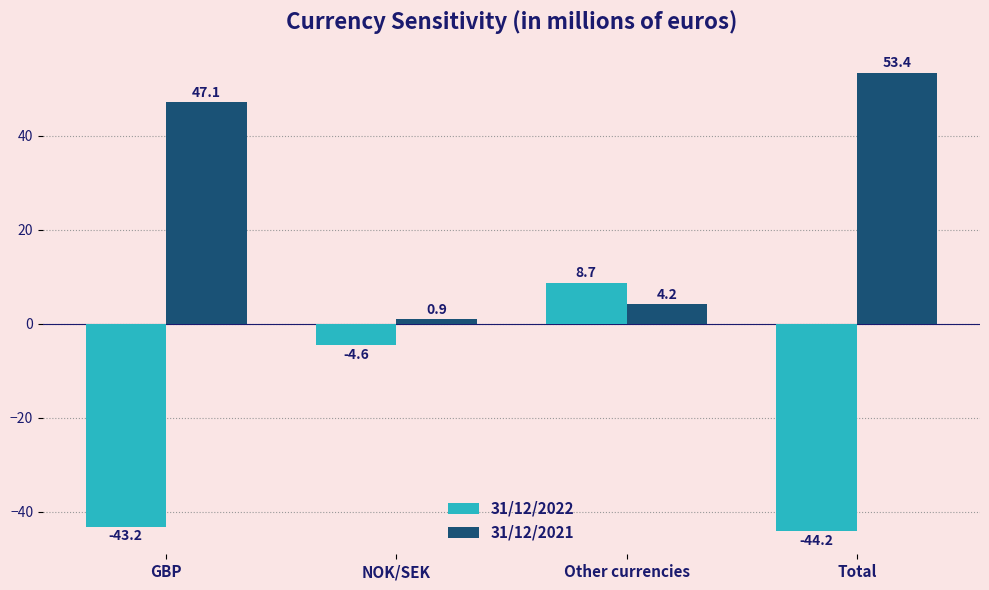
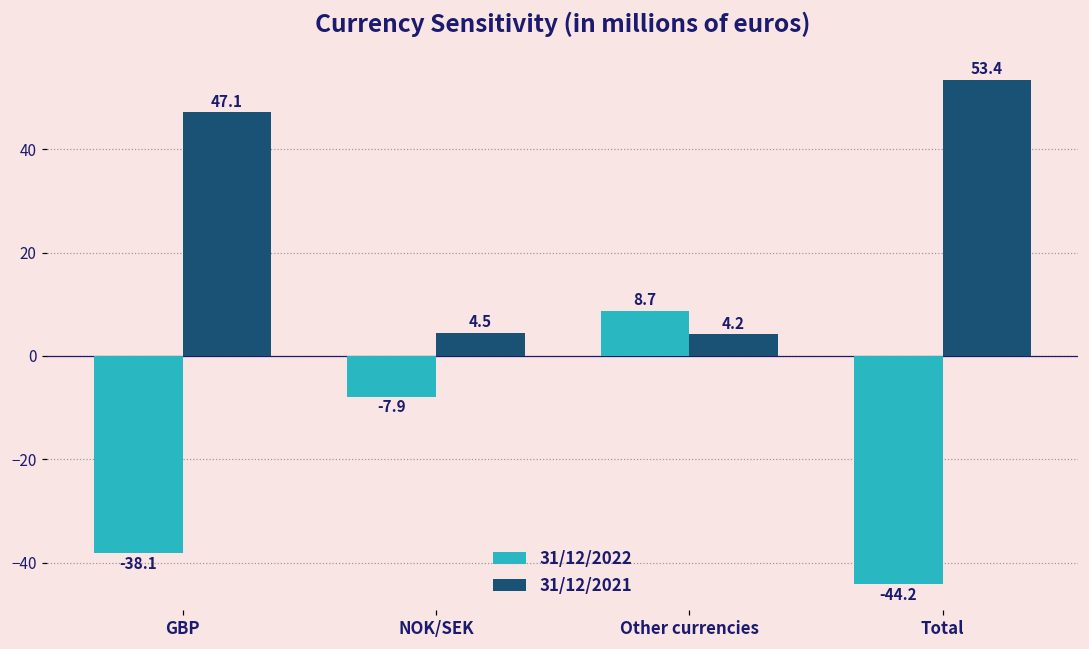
31/12/2022, GBP: -43.2 -> -38.1
31/12/2022, NOK/SEK: -4.6 -> -7.9
31/12/2021, NOK/SEK: 0.9 -> 4.5
